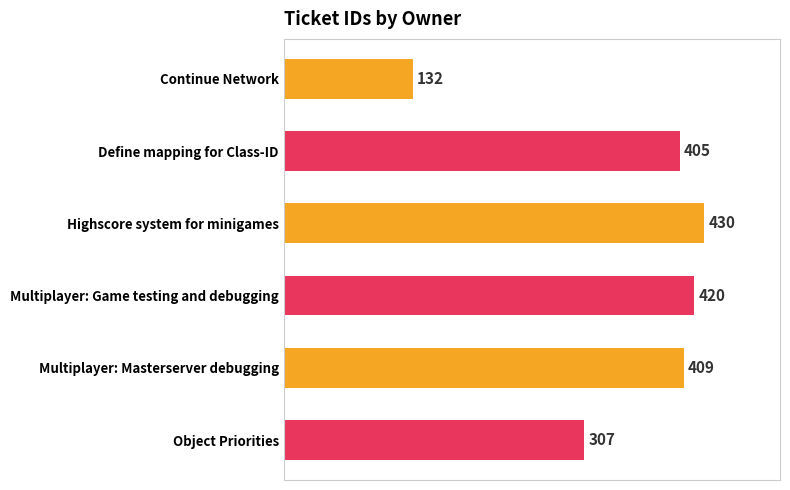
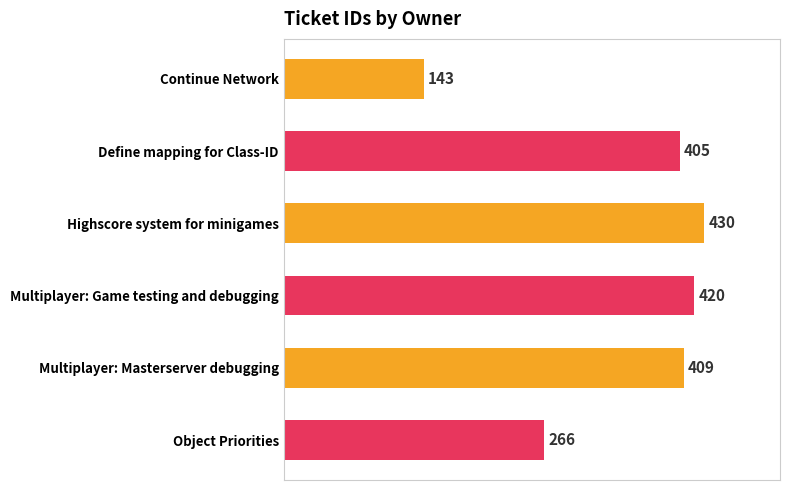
Continue Network: 132 -> 143
Object Priorities: 307 -> 266
